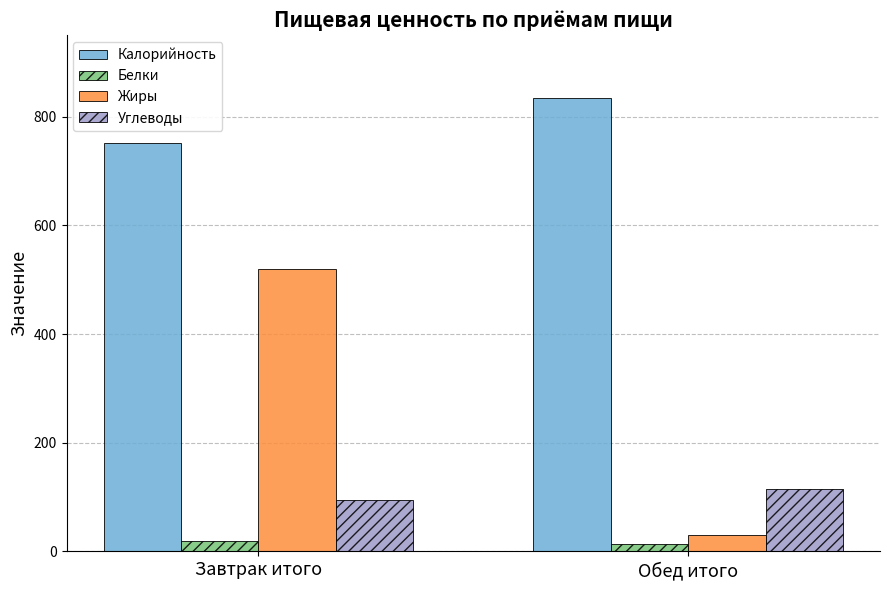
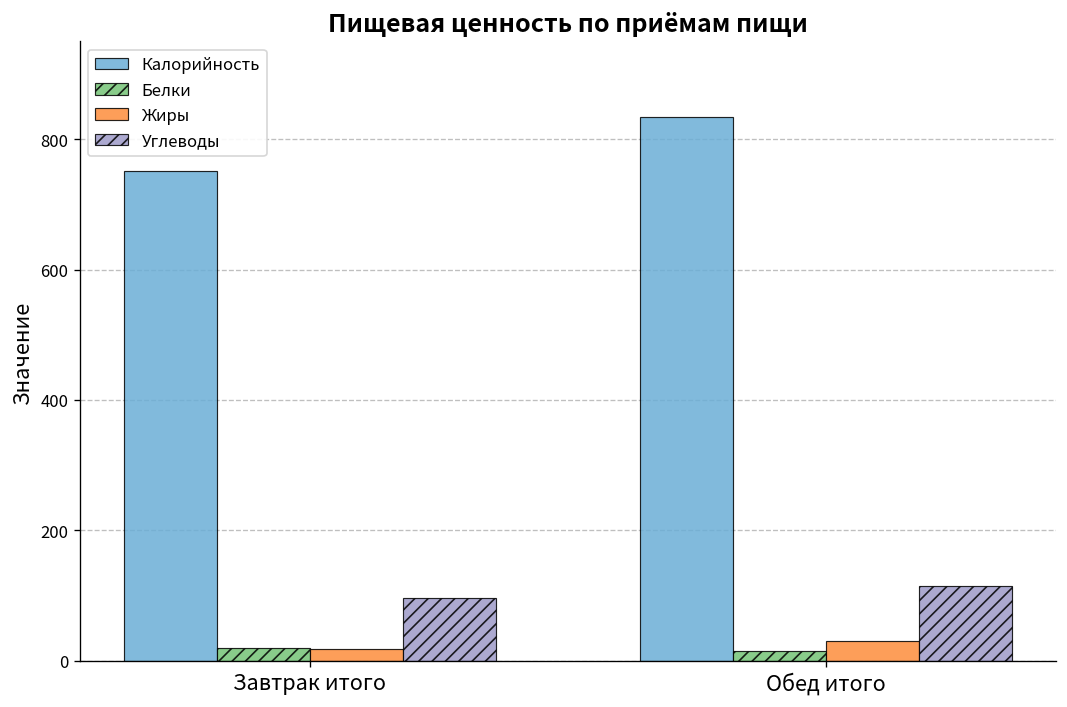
Жиры, Завтрак итого: 520 -> 20
